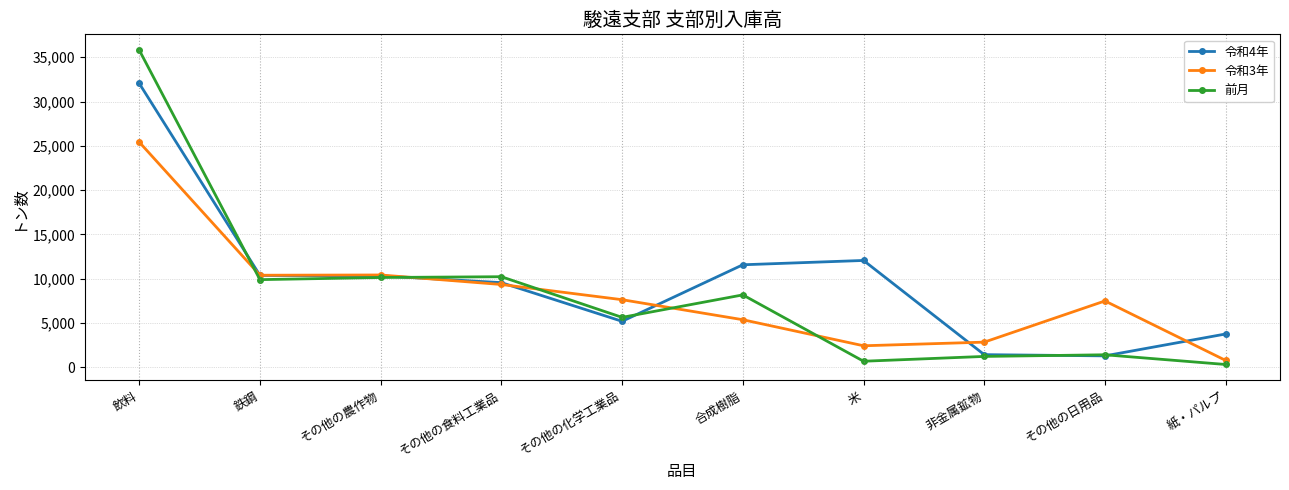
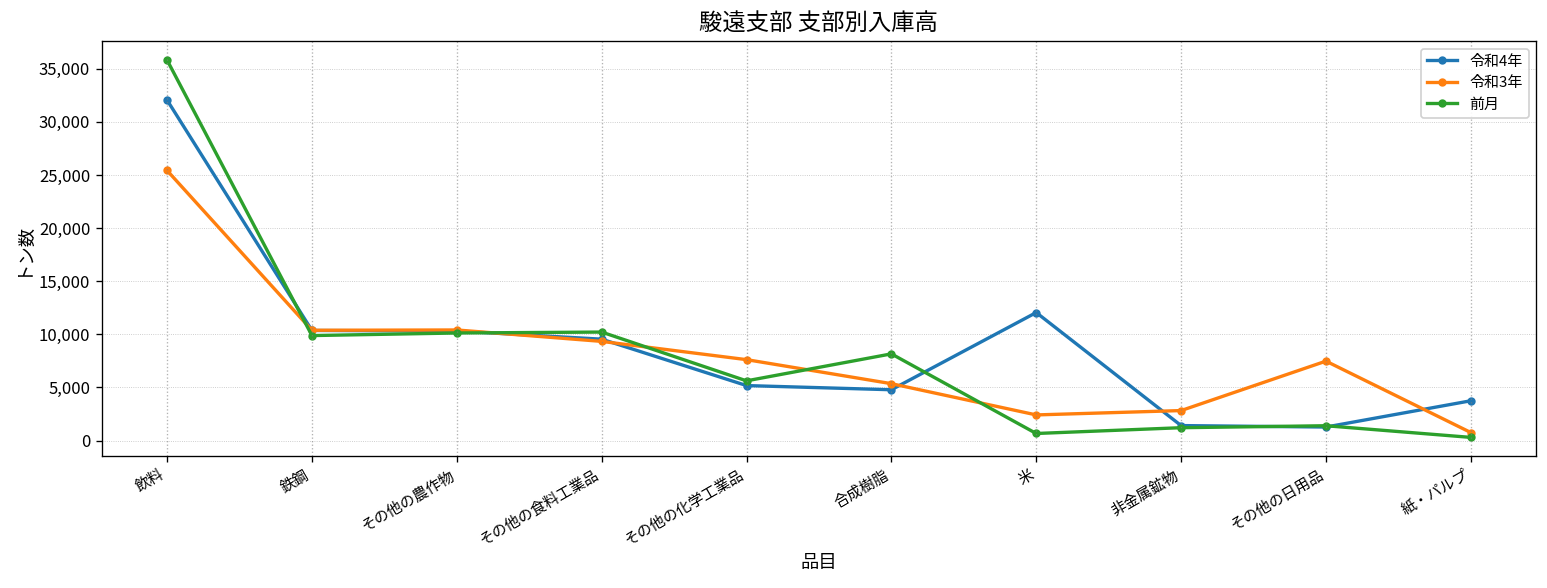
令和4年, 合成樹脂: 12,000 -> 5,000
